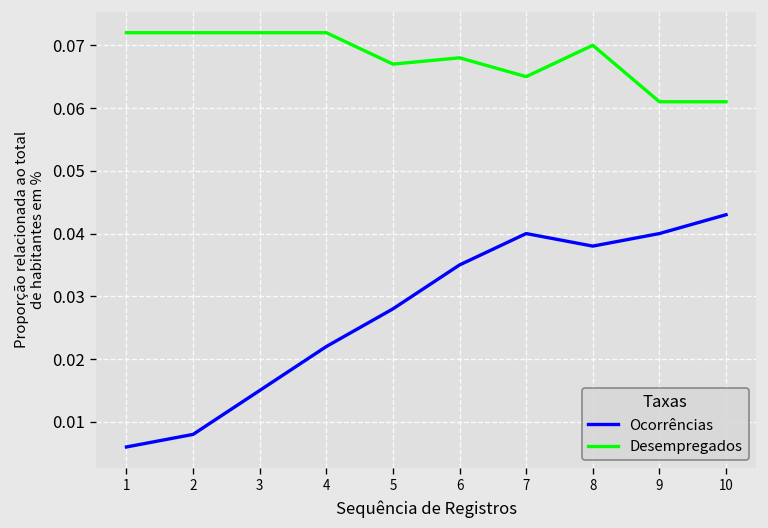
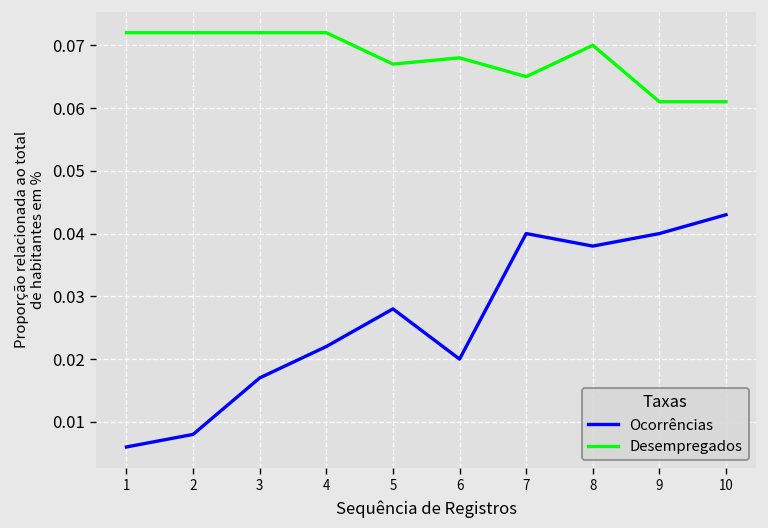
Ocorrências, 3: 0.015 -> 0.017
Ocorrências, 6: 0.035 -> 0.020
